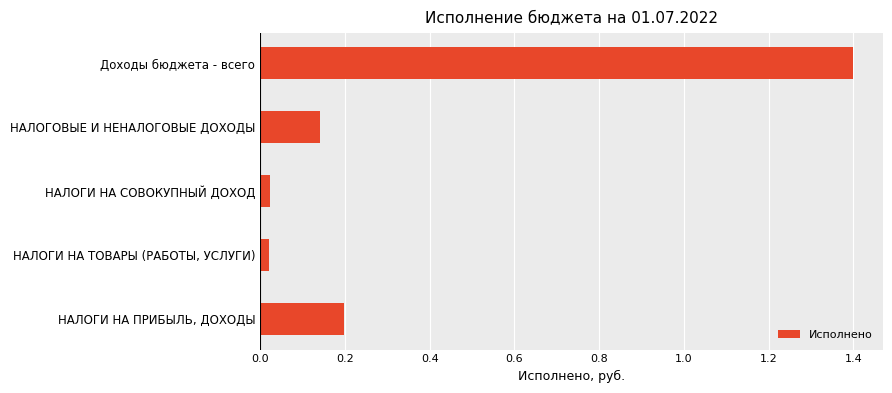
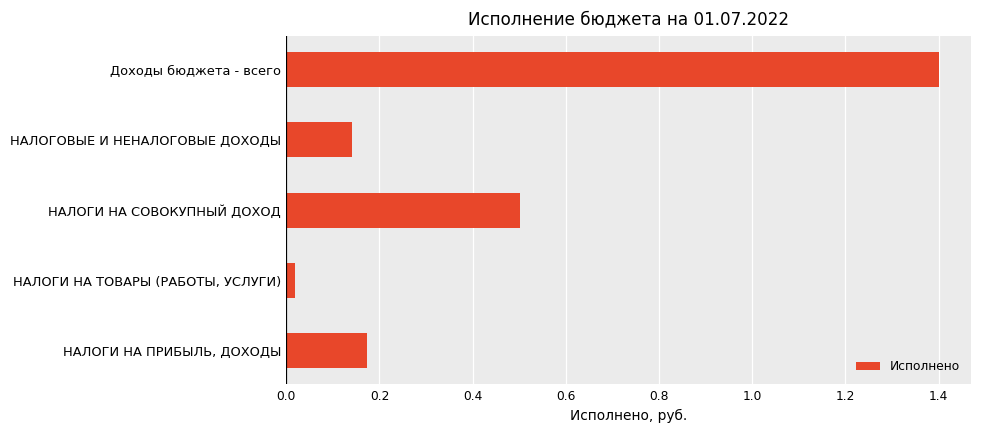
НАЛОГИ НА СОВОКУПНЫЙ ДОХОД: 0.02 -> 0.50
НАЛОГИ НА ПРИБЫЛЬ, ДОХОДЫ: 0.20 -> 0.17
